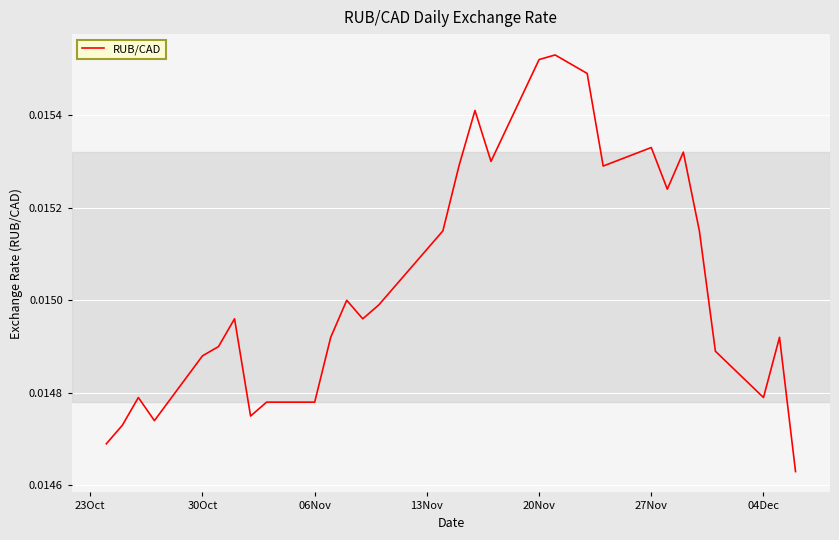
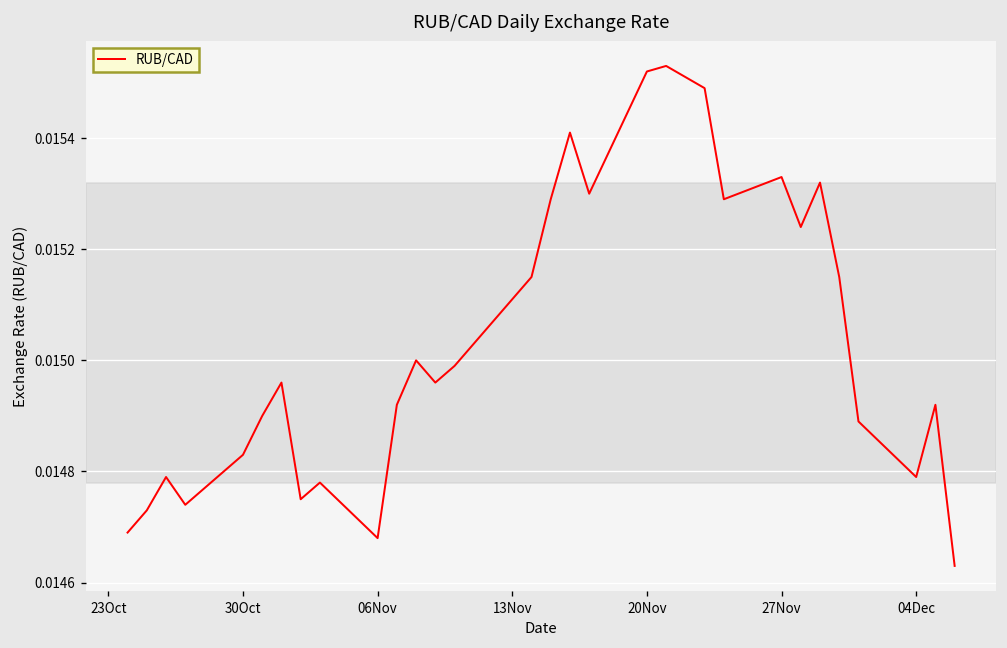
30Oct: 0.01488 -> 0.01483
06Nov: 0.01478 -> 0.01468
